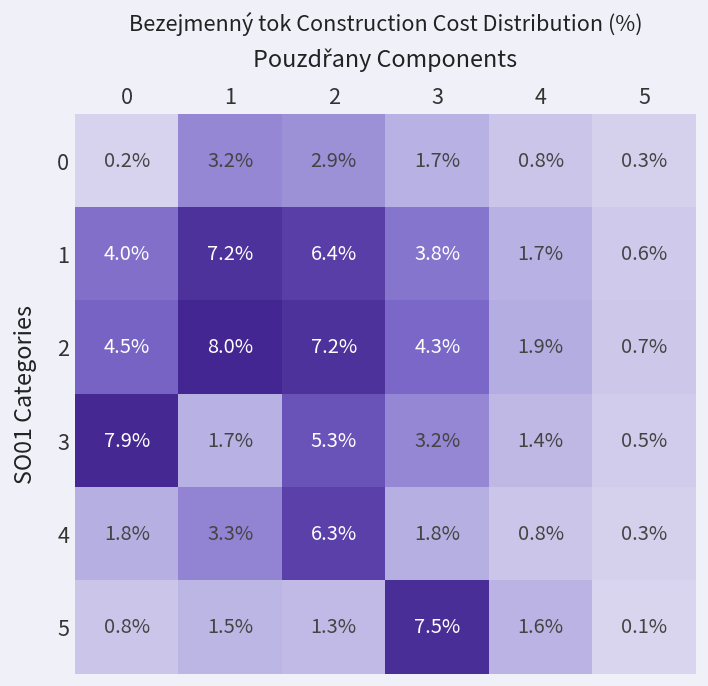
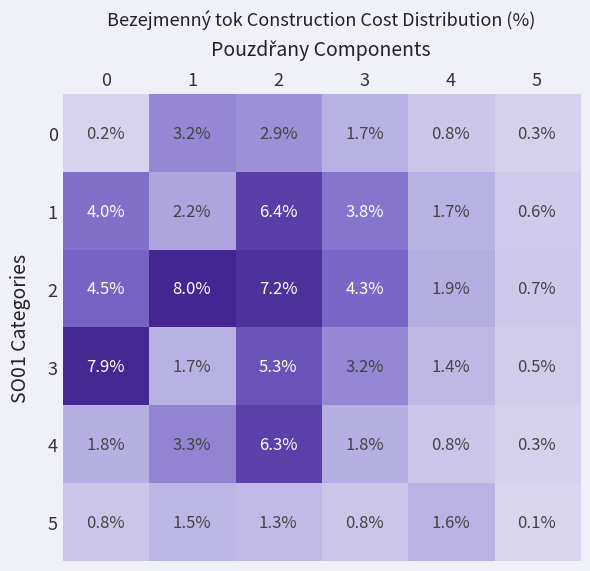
1, 1: 7.2% -> 2.2%
5, 3: 7.5% -> 0.8%
